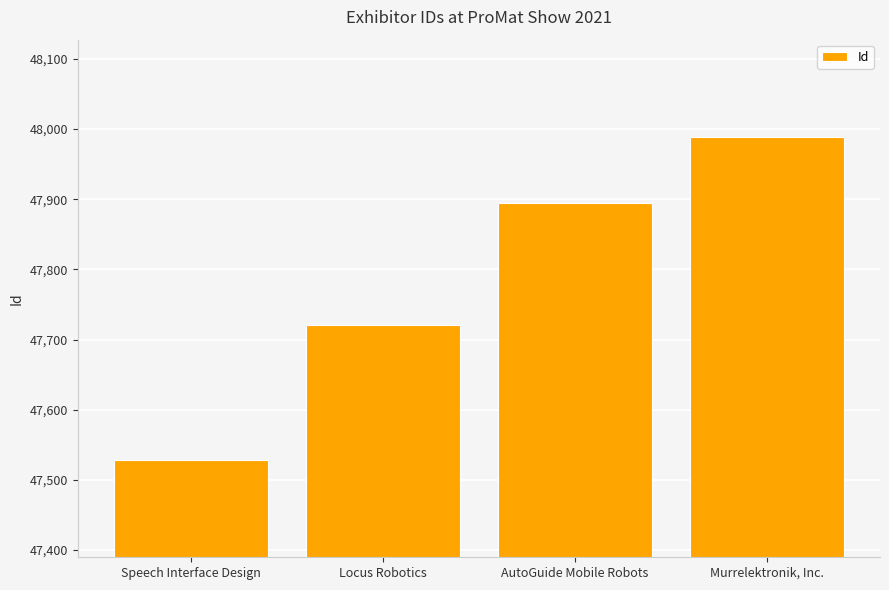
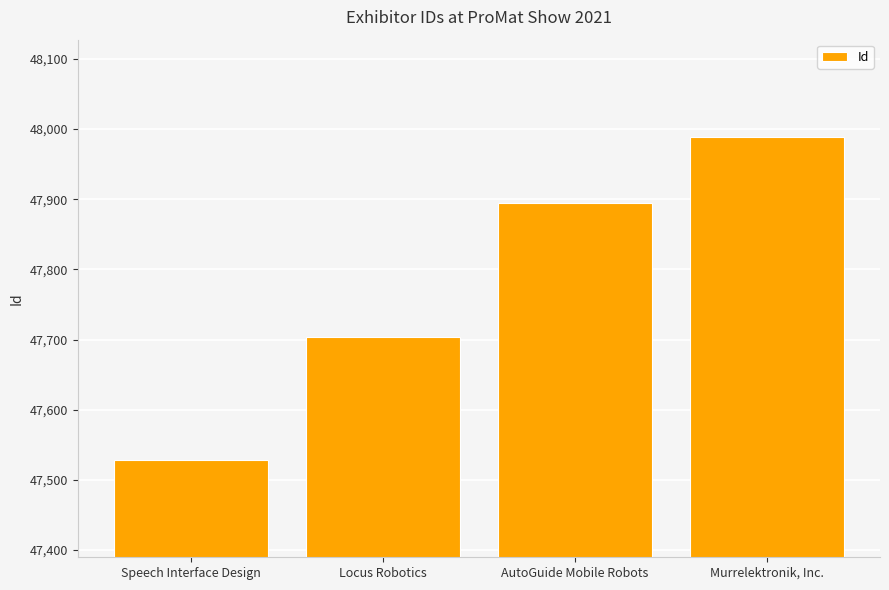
Locus Robotics: 47,720 -> 47,700
